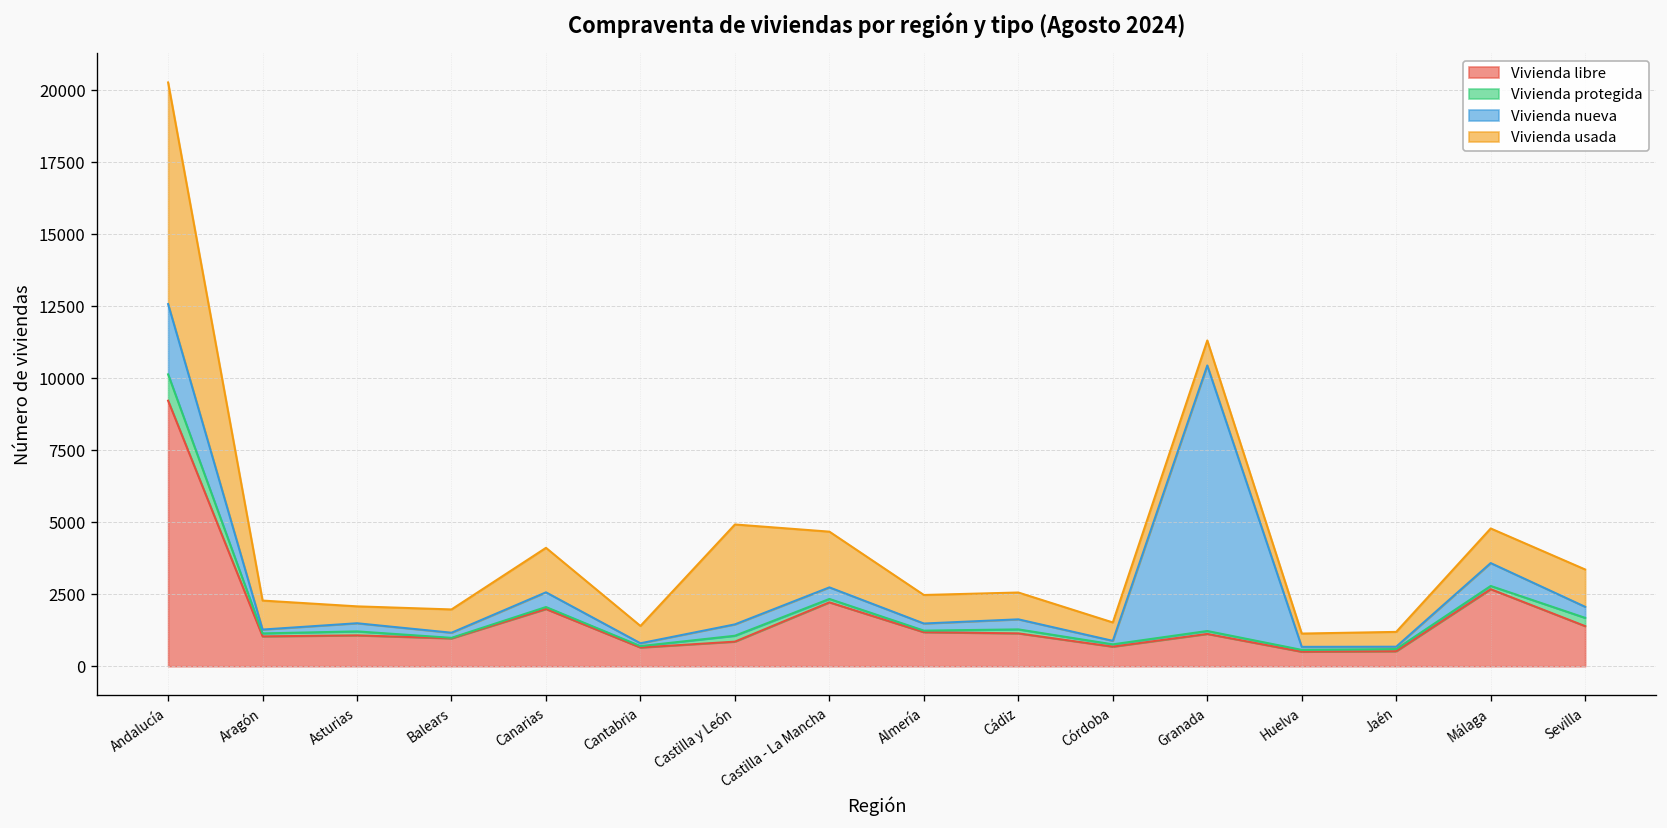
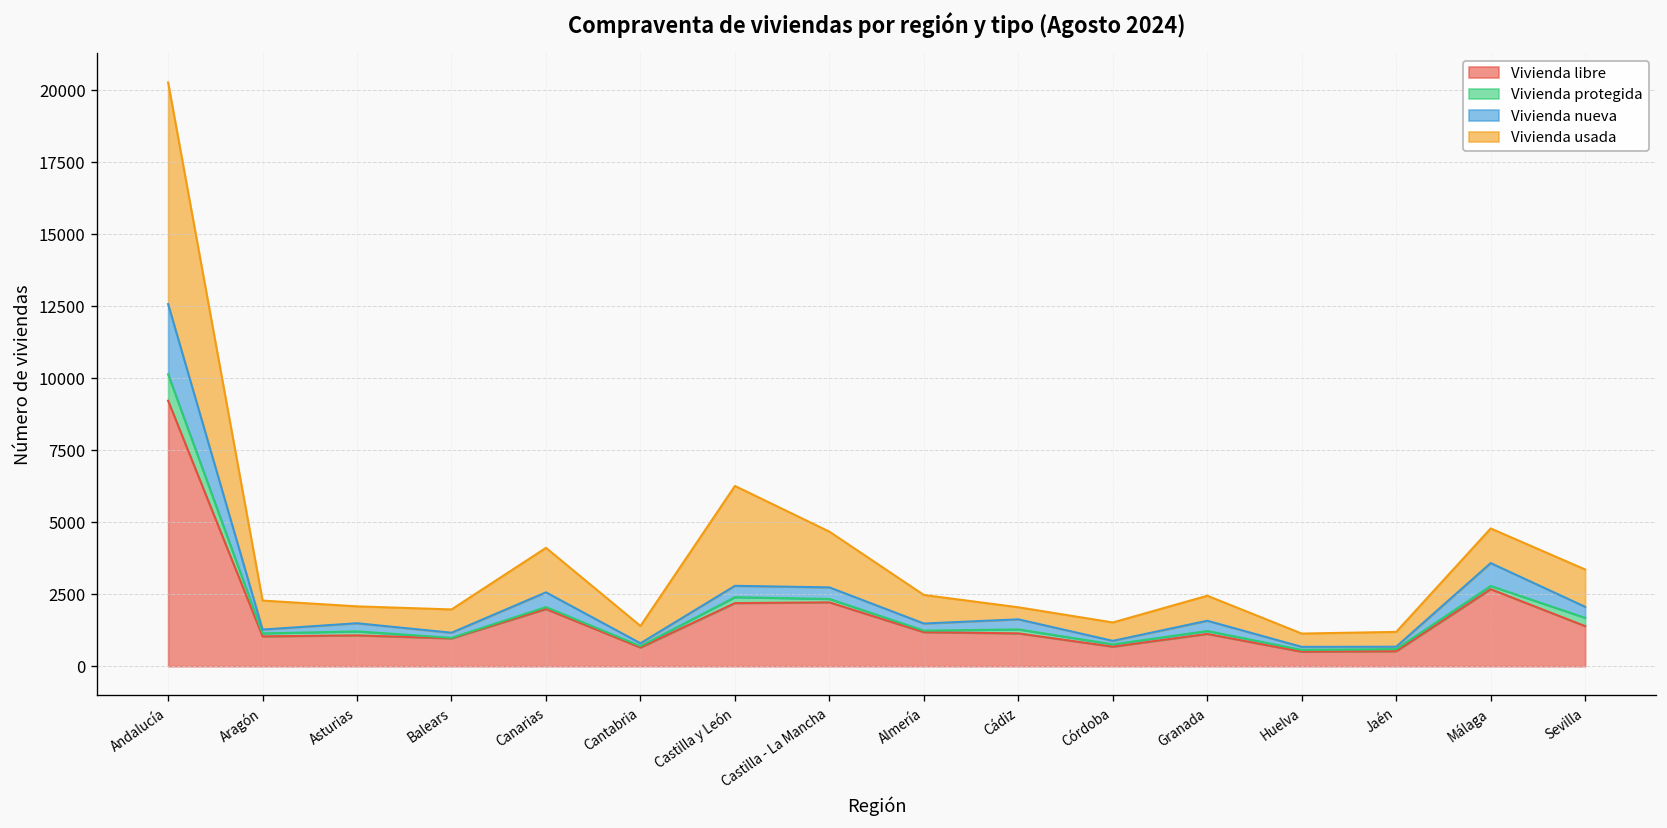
Vivienda libre, Castilla y León: 900 -> 2200
Vivienda usada, Cádiz: 900 -> 400
Vivienda nueva, Granada: 9200 -> 400
